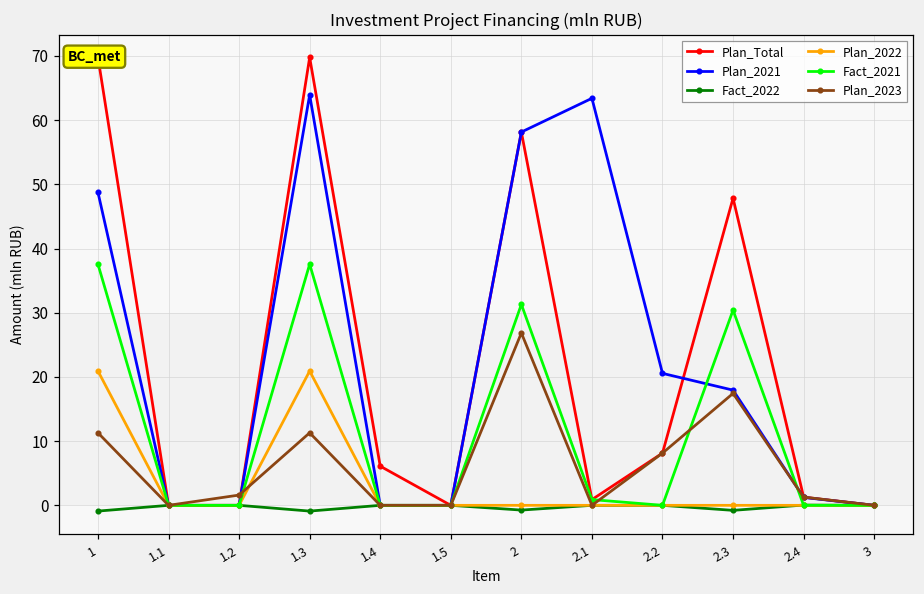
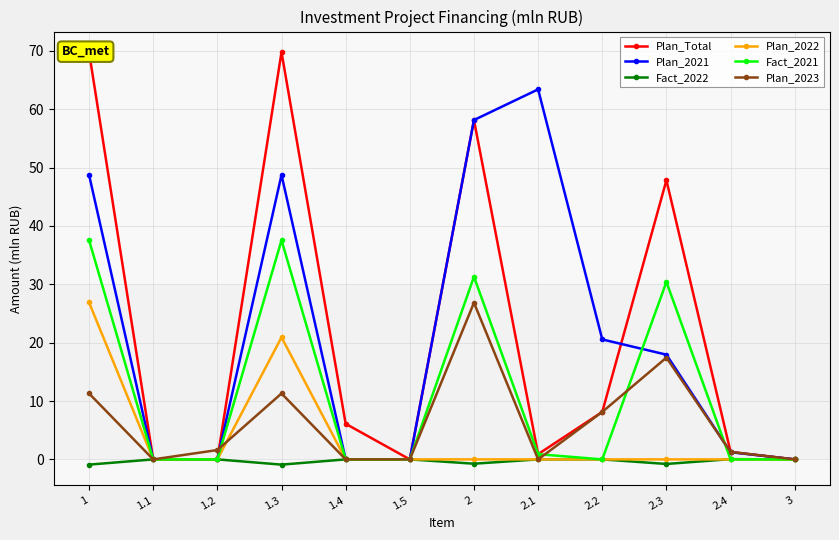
Plan_2022, 1: 21 -> 27
Plan_2021, 1.3: 64 -> 49
